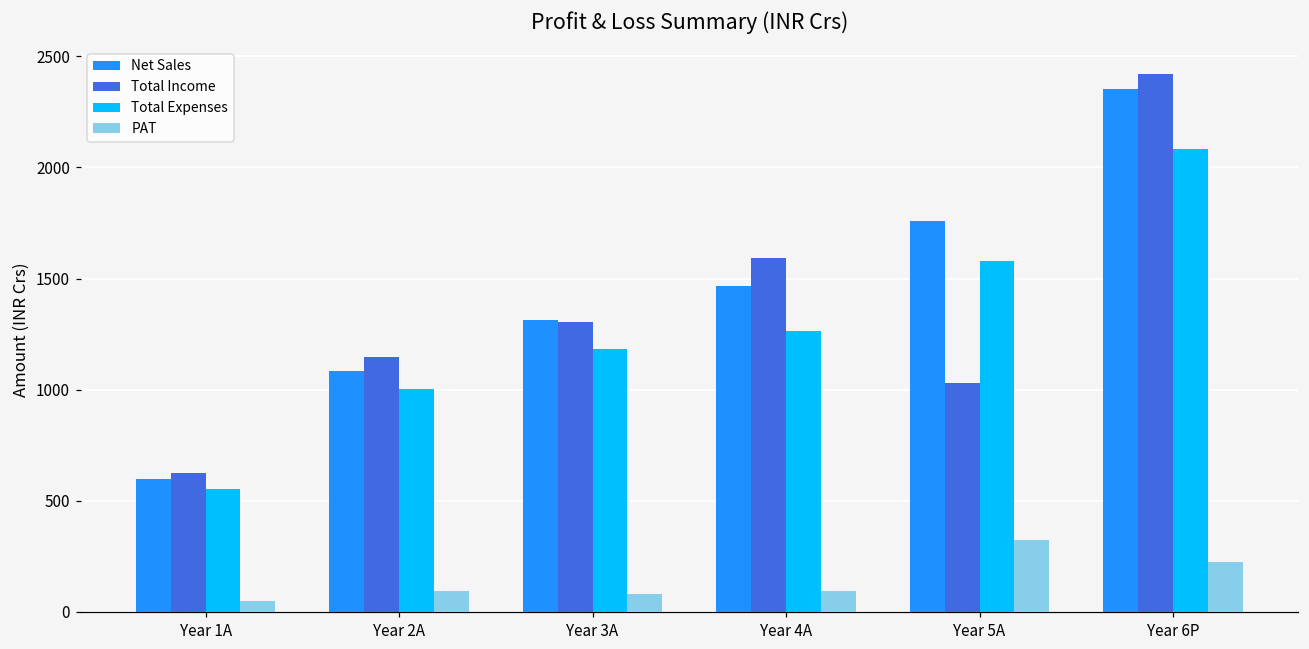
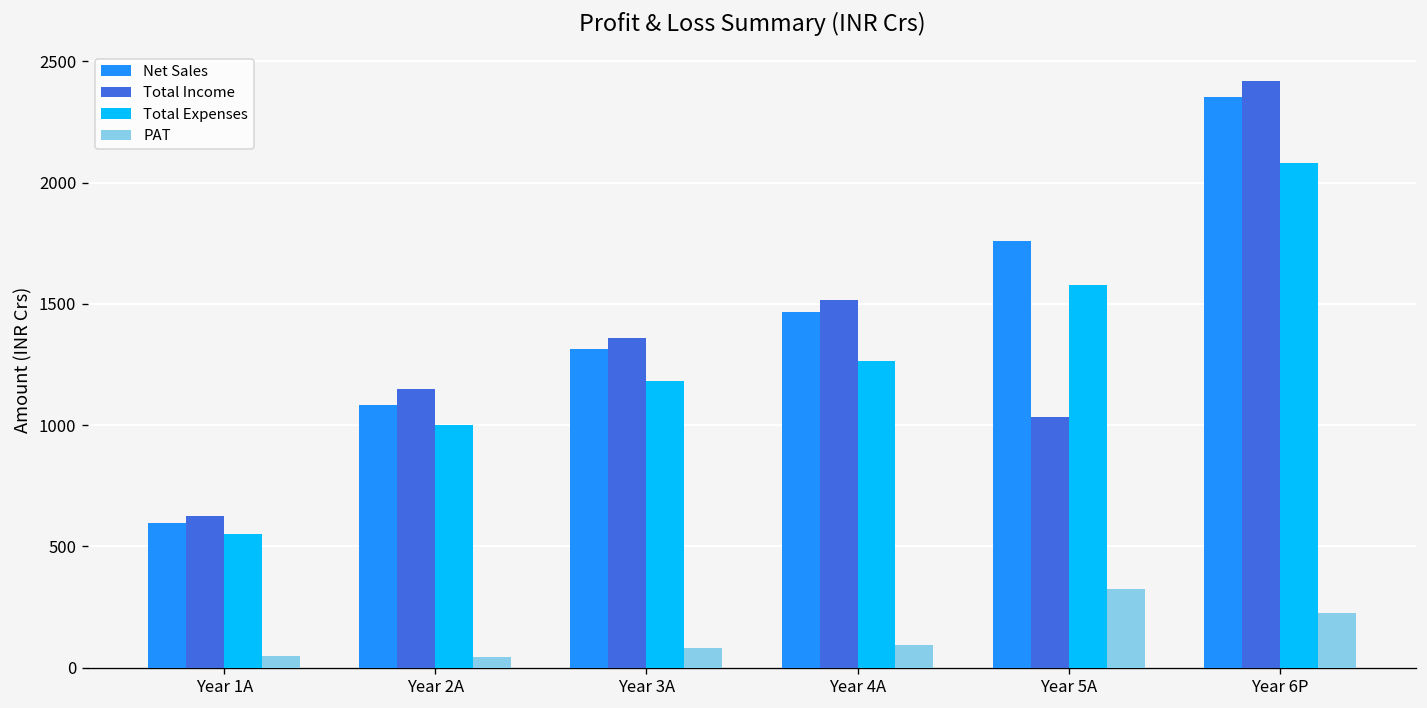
PAT, Year 2A: 90 -> 50
Total Income, Year 3A: 1310 -> 1360
Total Income, Year 4A: 1590 -> 1520
